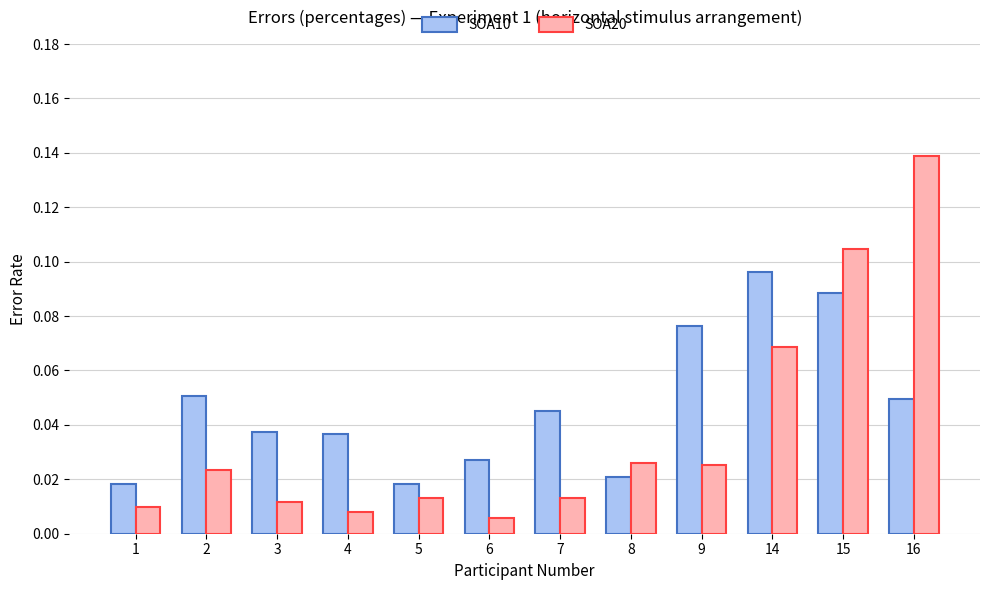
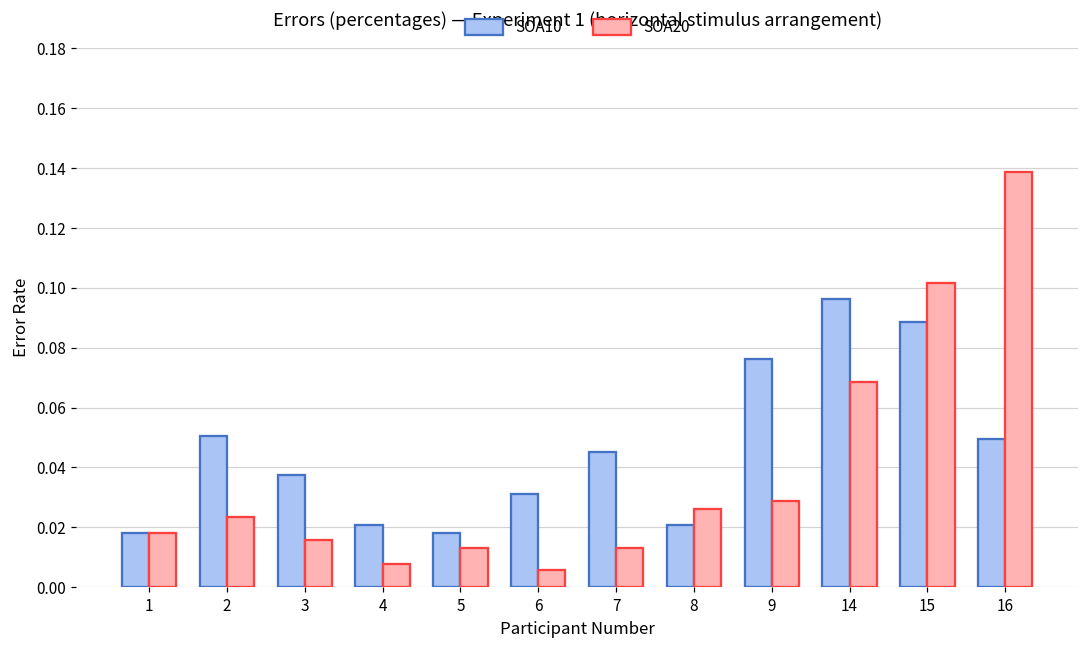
SOA20, 1: 0.010 -> 0.018
SOA20, 3: 0.012 -> 0.016
SOA10, 4: 0.037 -> 0.021
SOA10, 6: 0.027 -> 0.031
SOA20, 9: 0.025 -> 0.029
SOA20, 15: 0.105 -> 0.102
